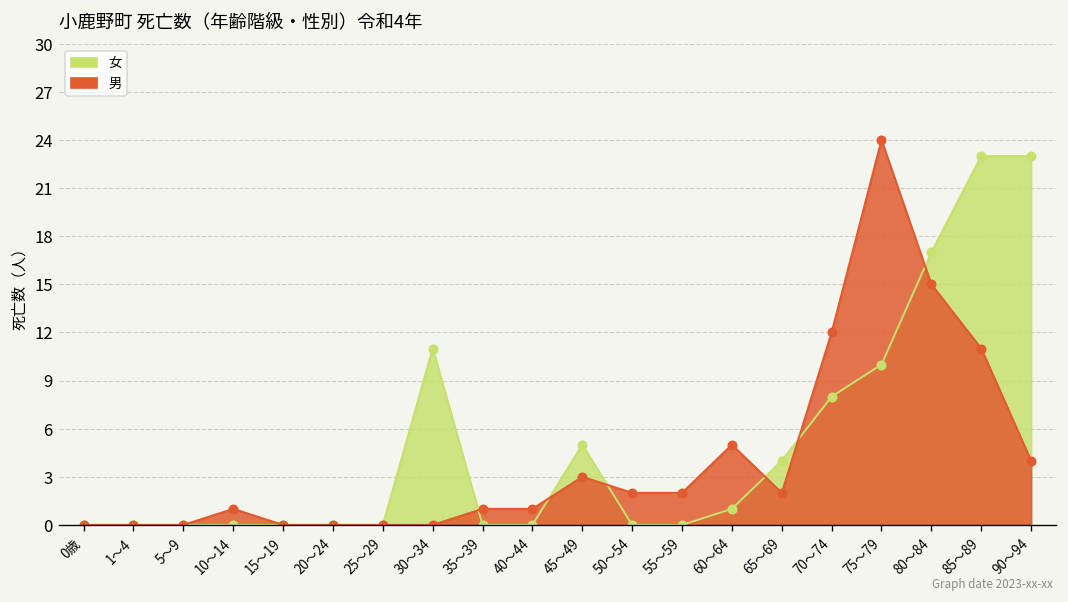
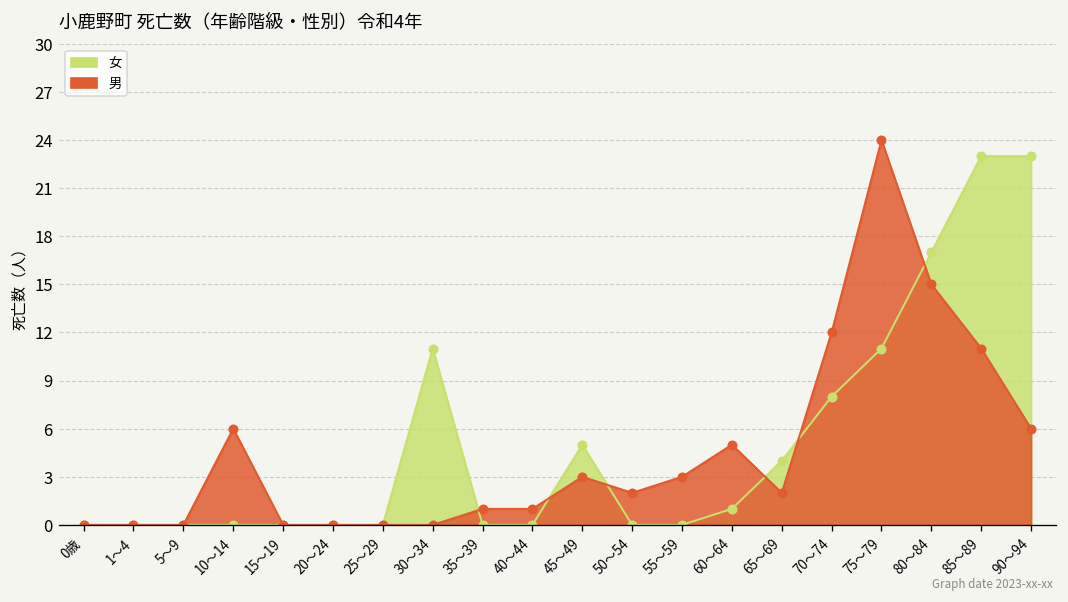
男, 10～14: 1 -> 6
男, 55～59: 2 -> 3
女, 75～79: 10 -> 11
男, 90～94: 4 -> 6
